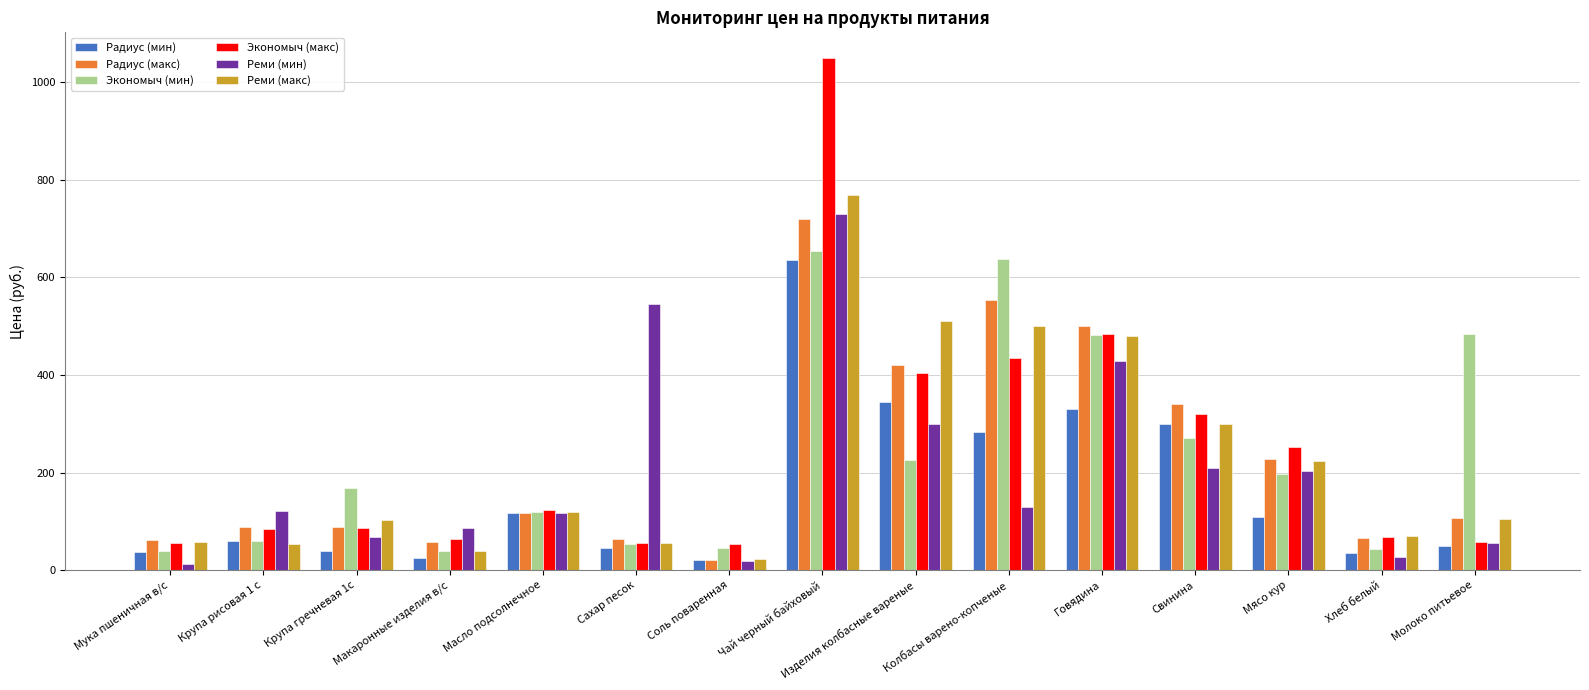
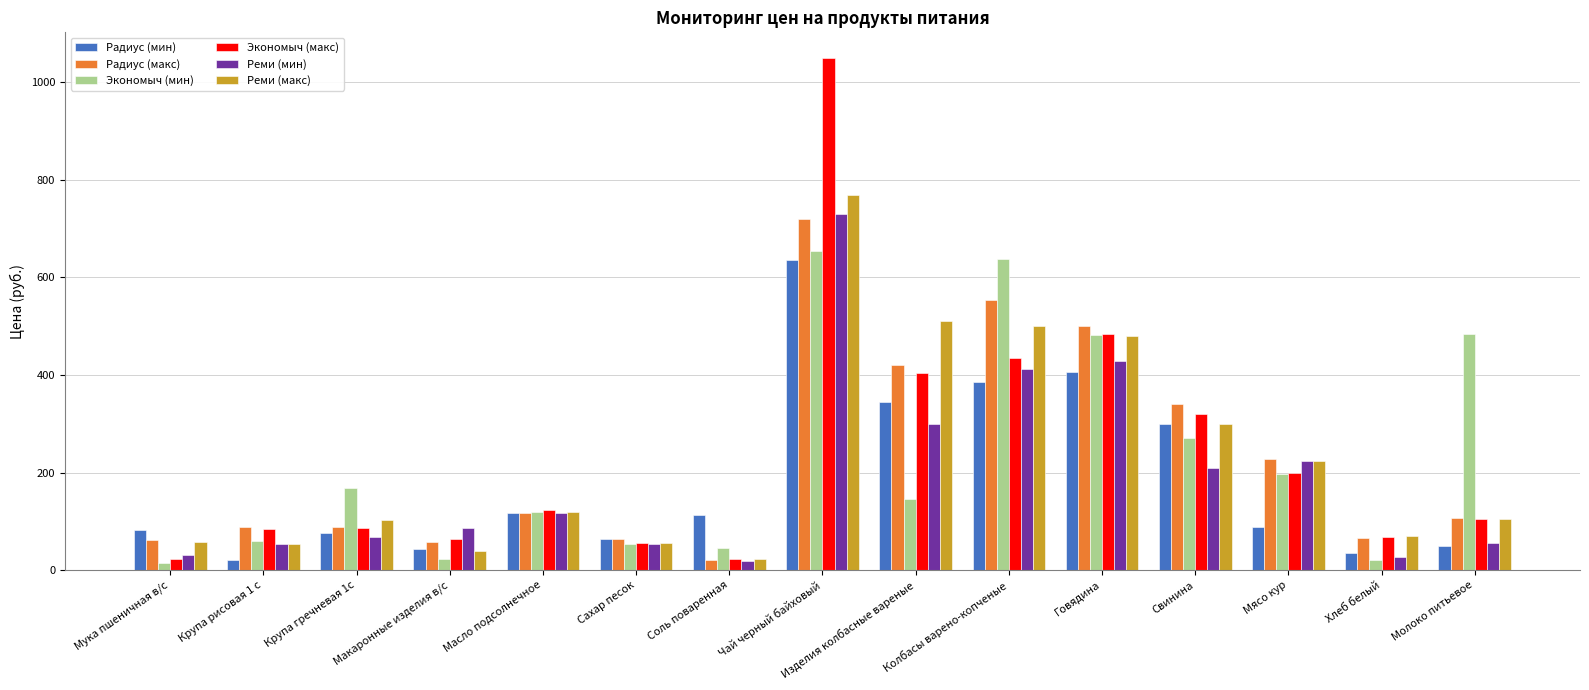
Радиус (мин), Мука пшеничная в/с: 40 -> 80
Экономыч (мин), Мука пшеничная в/с: 40 -> 20
Экономыч (макс), Мука пшеничная в/с: 60 -> 20
Реми (мин), Мука пшеничная в/с: 10 -> 30
Радиус (мин), Крупа рисовая 1 с: 60 -> 20
Реми (мин), Крупа рисовая 1 с: 120 -> 50
Радиус (мин), Крупа гречневая 1с: 40 -> 80
Радиус (мин), Макаронные изделия в/с: 20 -> 40
Экономыч (мин), Макаронные изделия в/с: 40 -> 20
Радиус (мин), Сахар песок: 50 -> 60
Реми (мин), Сахар песок: 550 -> 50
Радиус (мин), Соль поваренная: 20 -> 110
Экономыч (макс), Соль поваренная: 50 -> 20
Экономыч (мин), Изделия колбасные вареные: 230 -> 150
Радиус (мин), Колбасы варено-копченые: 280 -> 390
Реми (мин), Колбасы варено-копченые: 130 -> 410
Радиус (мин), Говядина: 330 -> 410
Радиус (мин), Мясо кур: 110 -> 90
Экономыч (макс), Мясо кур: 250 -> 200
Реми (мин), Мясо кур: 200 -> 220
Экономыч (мин), Хлеб белый: 40 -> 20
Экономыч (макс), Молоко питьевое: 60 -> 100
